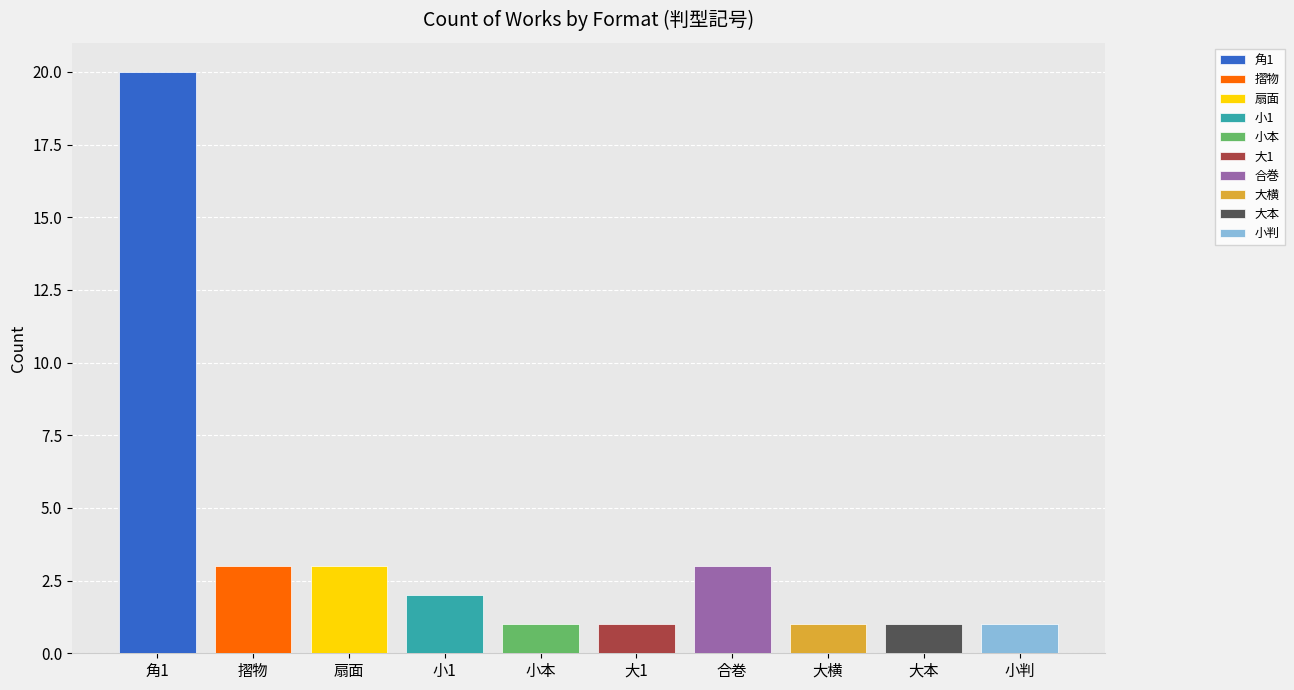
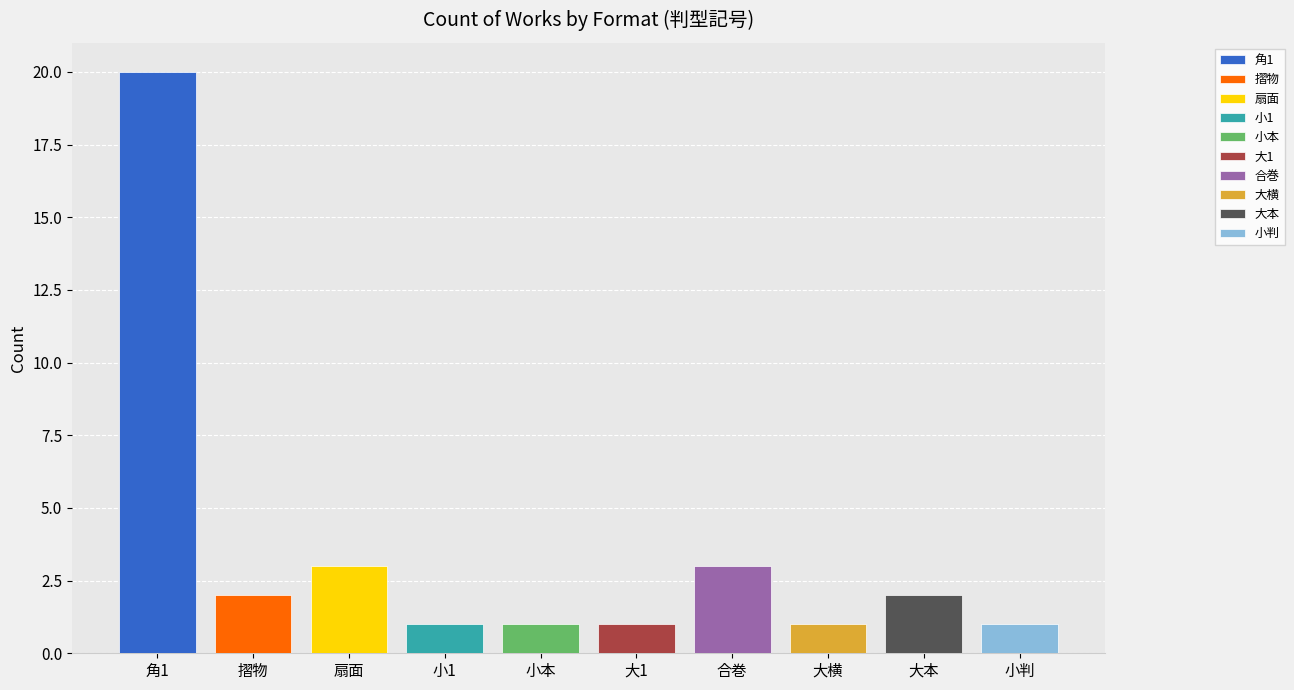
摺物: 3 -> 2
小1: 2 -> 1
大本: 1 -> 2
